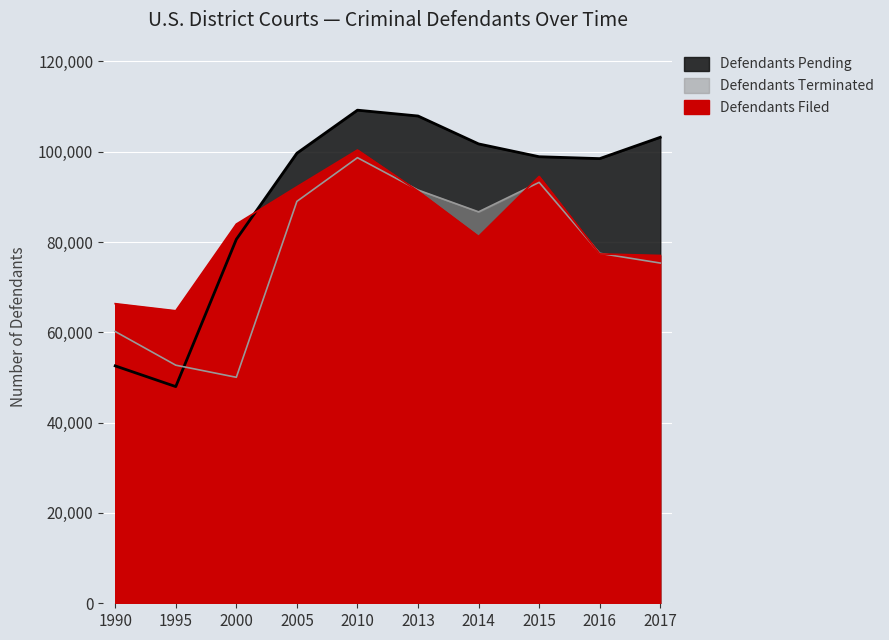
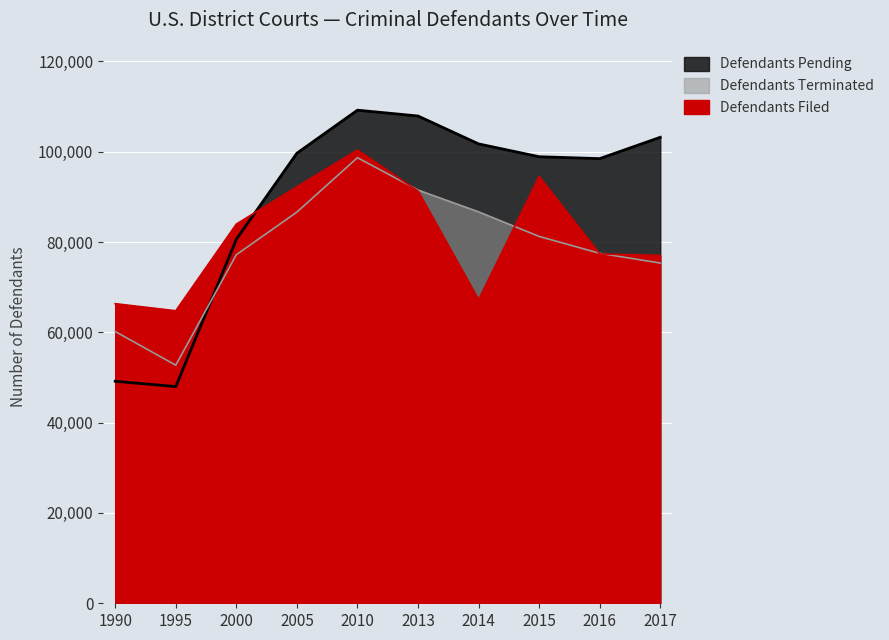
Defendants Pending, 1990: 53,000 -> 49,000
Defendants Terminated, 2000: 50,000 -> 77,000
Defendants Terminated, 2005: 89,000 -> 87,000
Defendants Filed, 2014: 81,000 -> 67,000
Defendants Terminated, 2015: 93,000 -> 81,000
